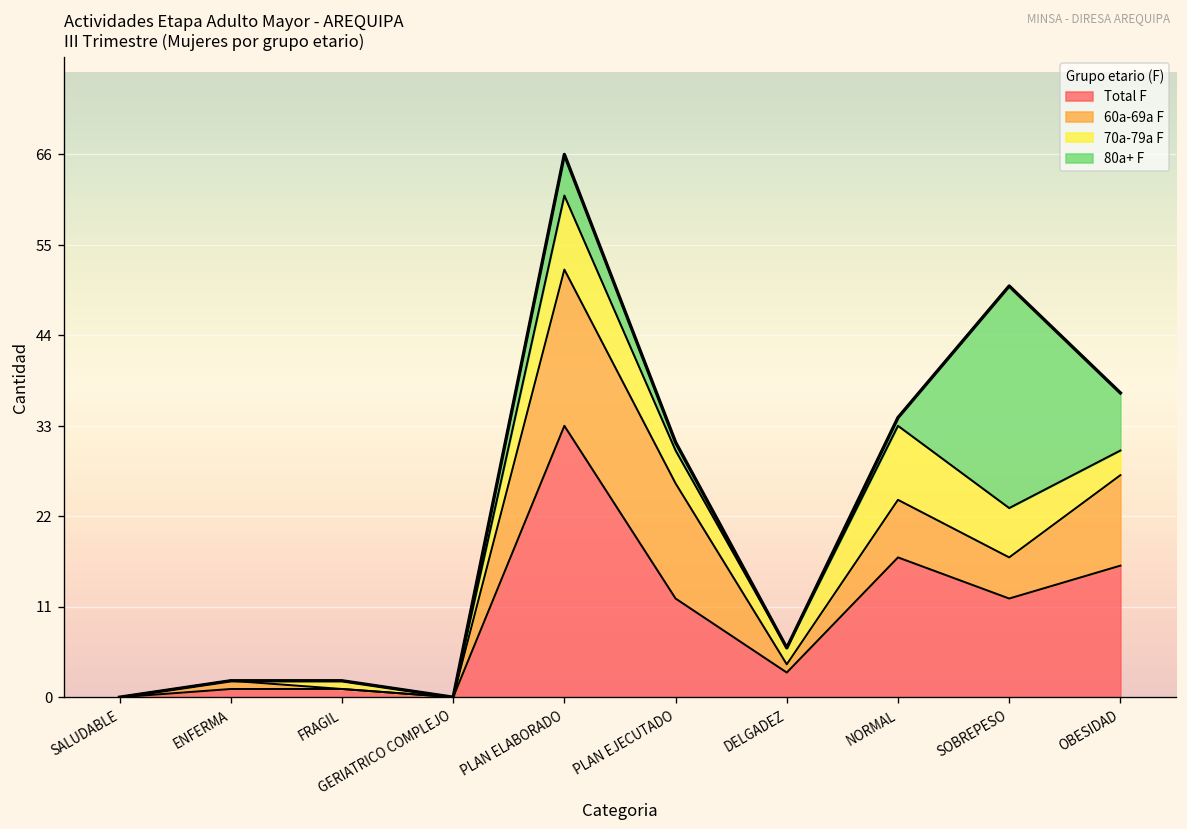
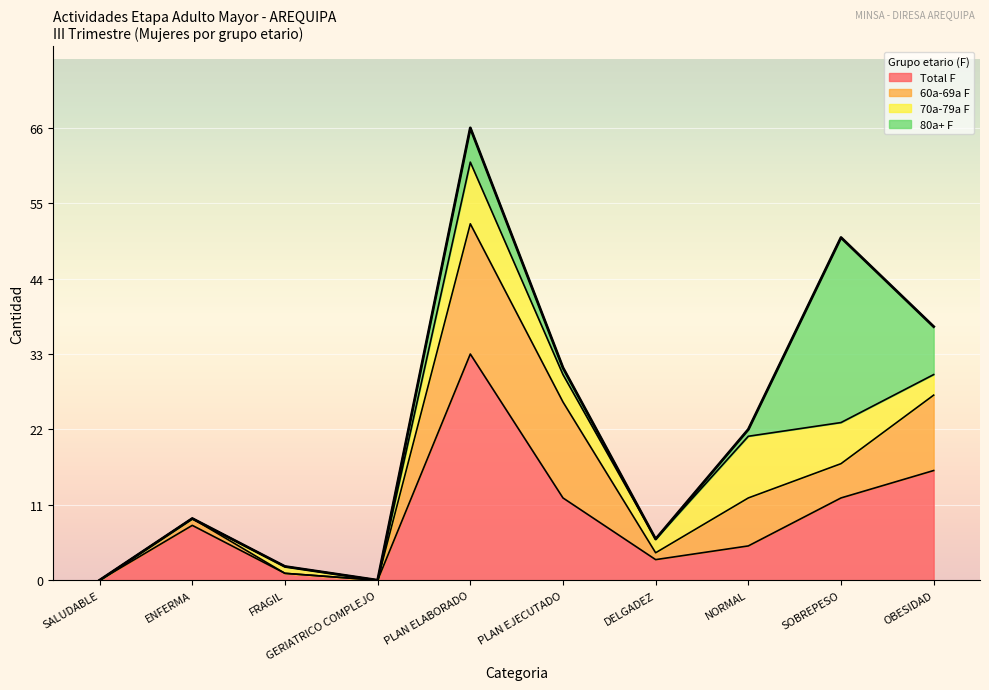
Total F, ENFERMA: 1 -> 8
Total F, NORMAL: 17 -> 5
